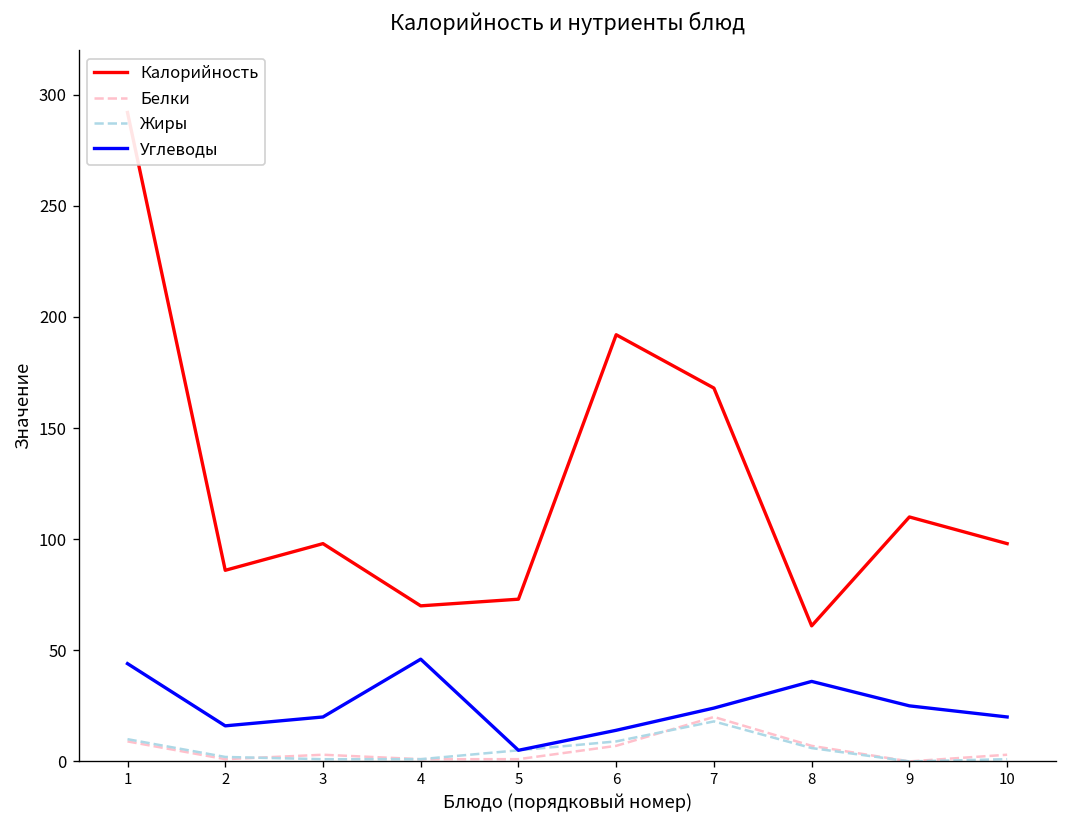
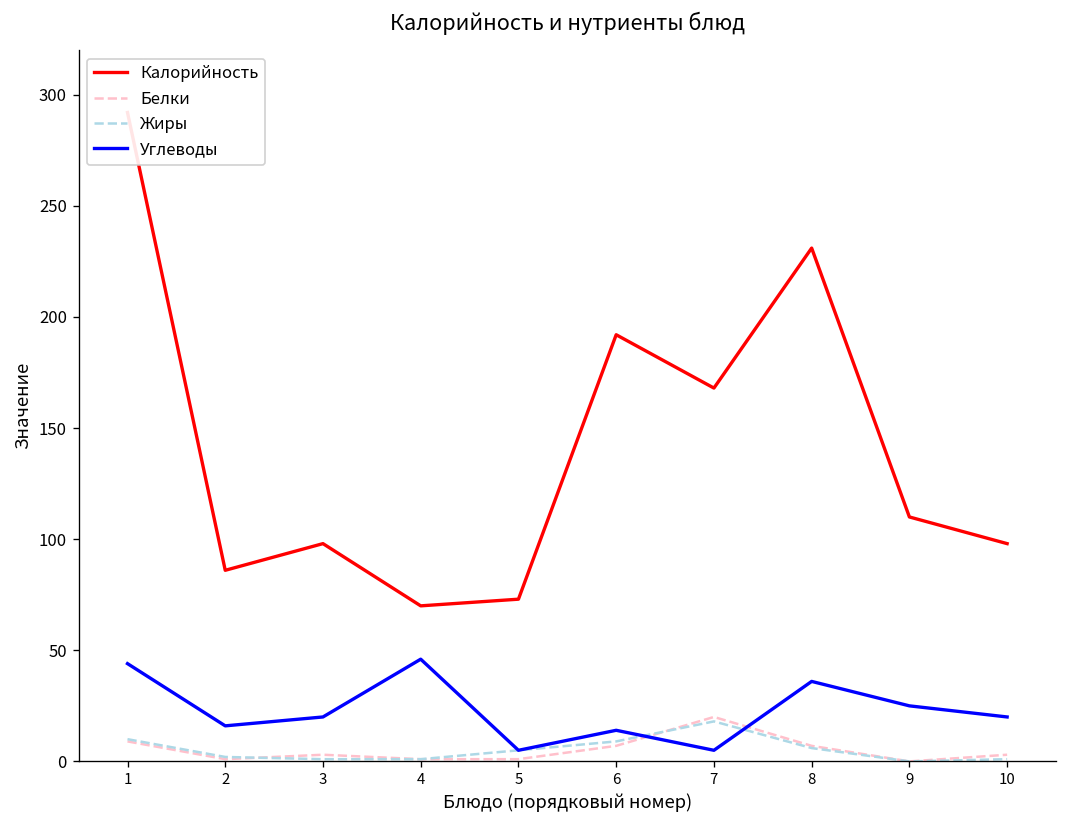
Углеводы, 7: 24 -> 5
Калорийность, 8: 61 -> 231
